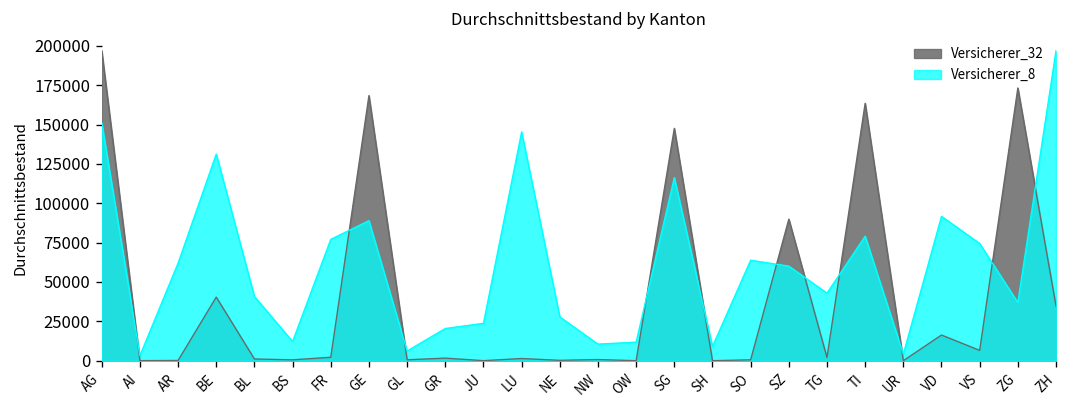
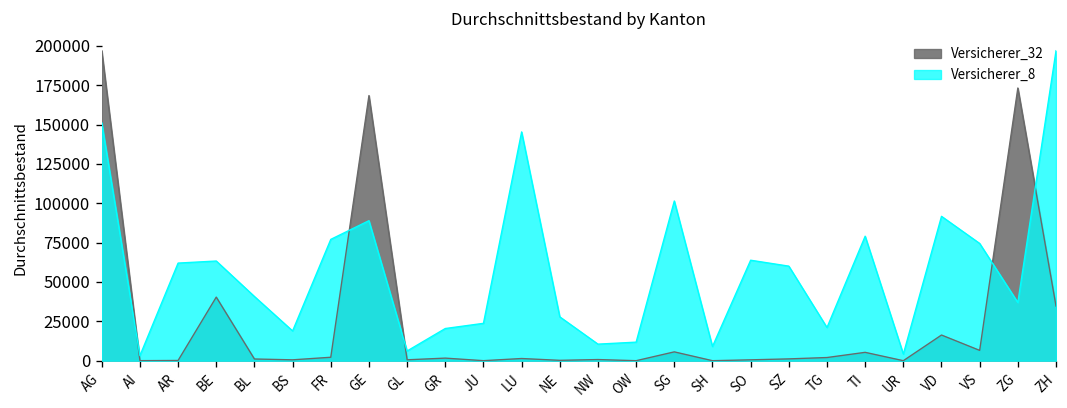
Versicherer_8, BE: 131000 -> 63000
Versicherer_8, BS: 12000 -> 19000
Versicherer_32, SG: 148000 -> 6000
Versicherer_8, SG: 116000 -> 101000
Versicherer_32, SZ: 90000 -> 1000
Versicherer_8, TG: 43000 -> 21000
Versicherer_32, TI: 164000 -> 5000
